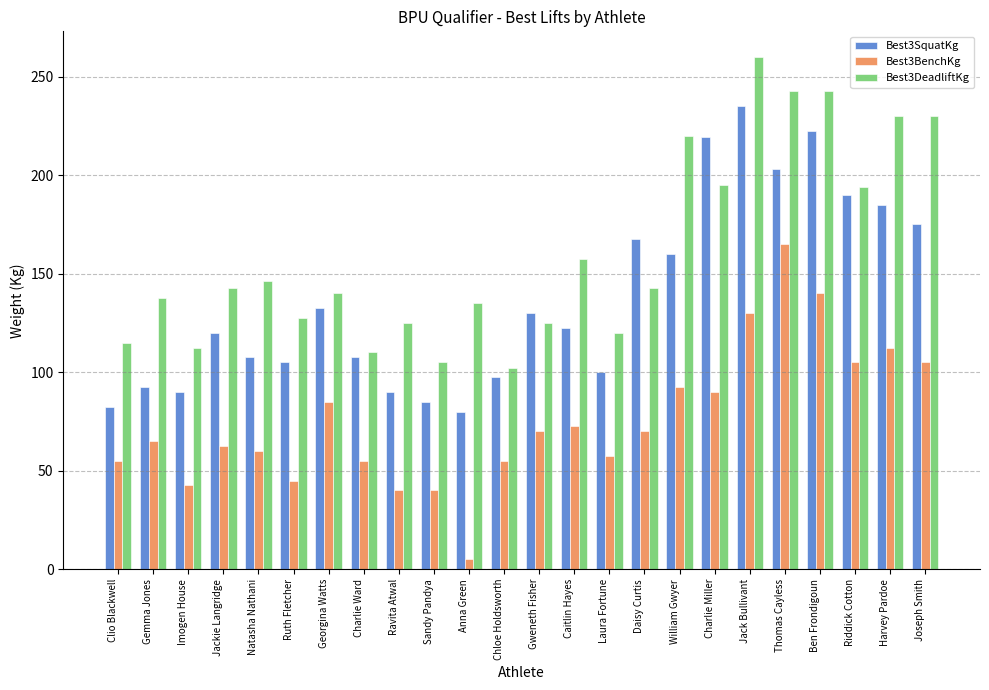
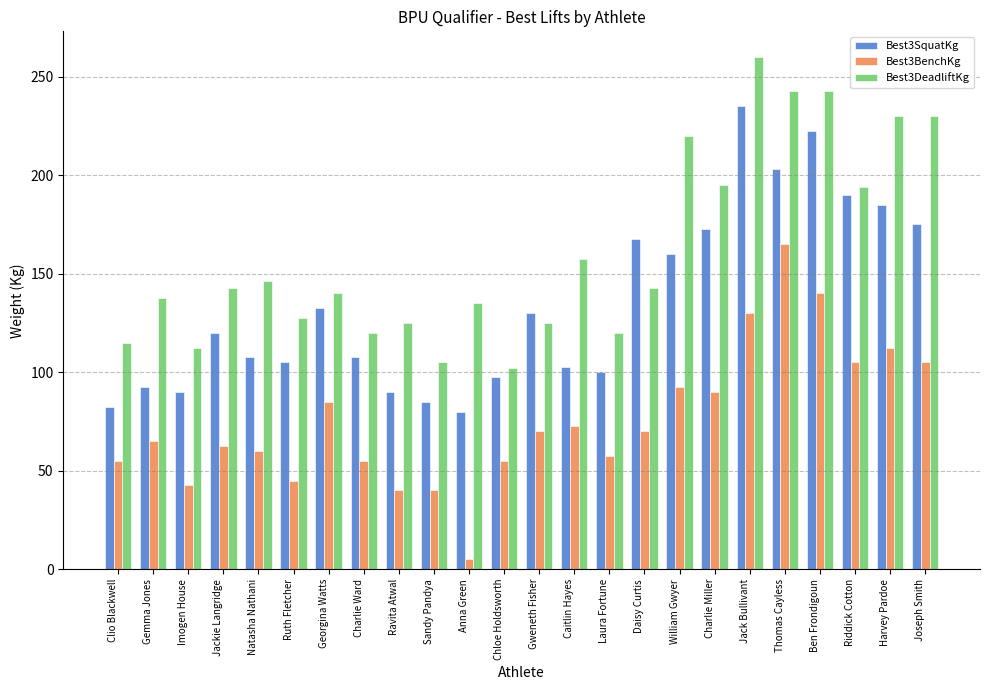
Best3DeadliftKg, Charlie Ward: 110 -> 120
Best3SquatKg, Caitlin Hayes: 123 -> 103
Best3SquatKg, Charlie Miller: 220 -> 173
